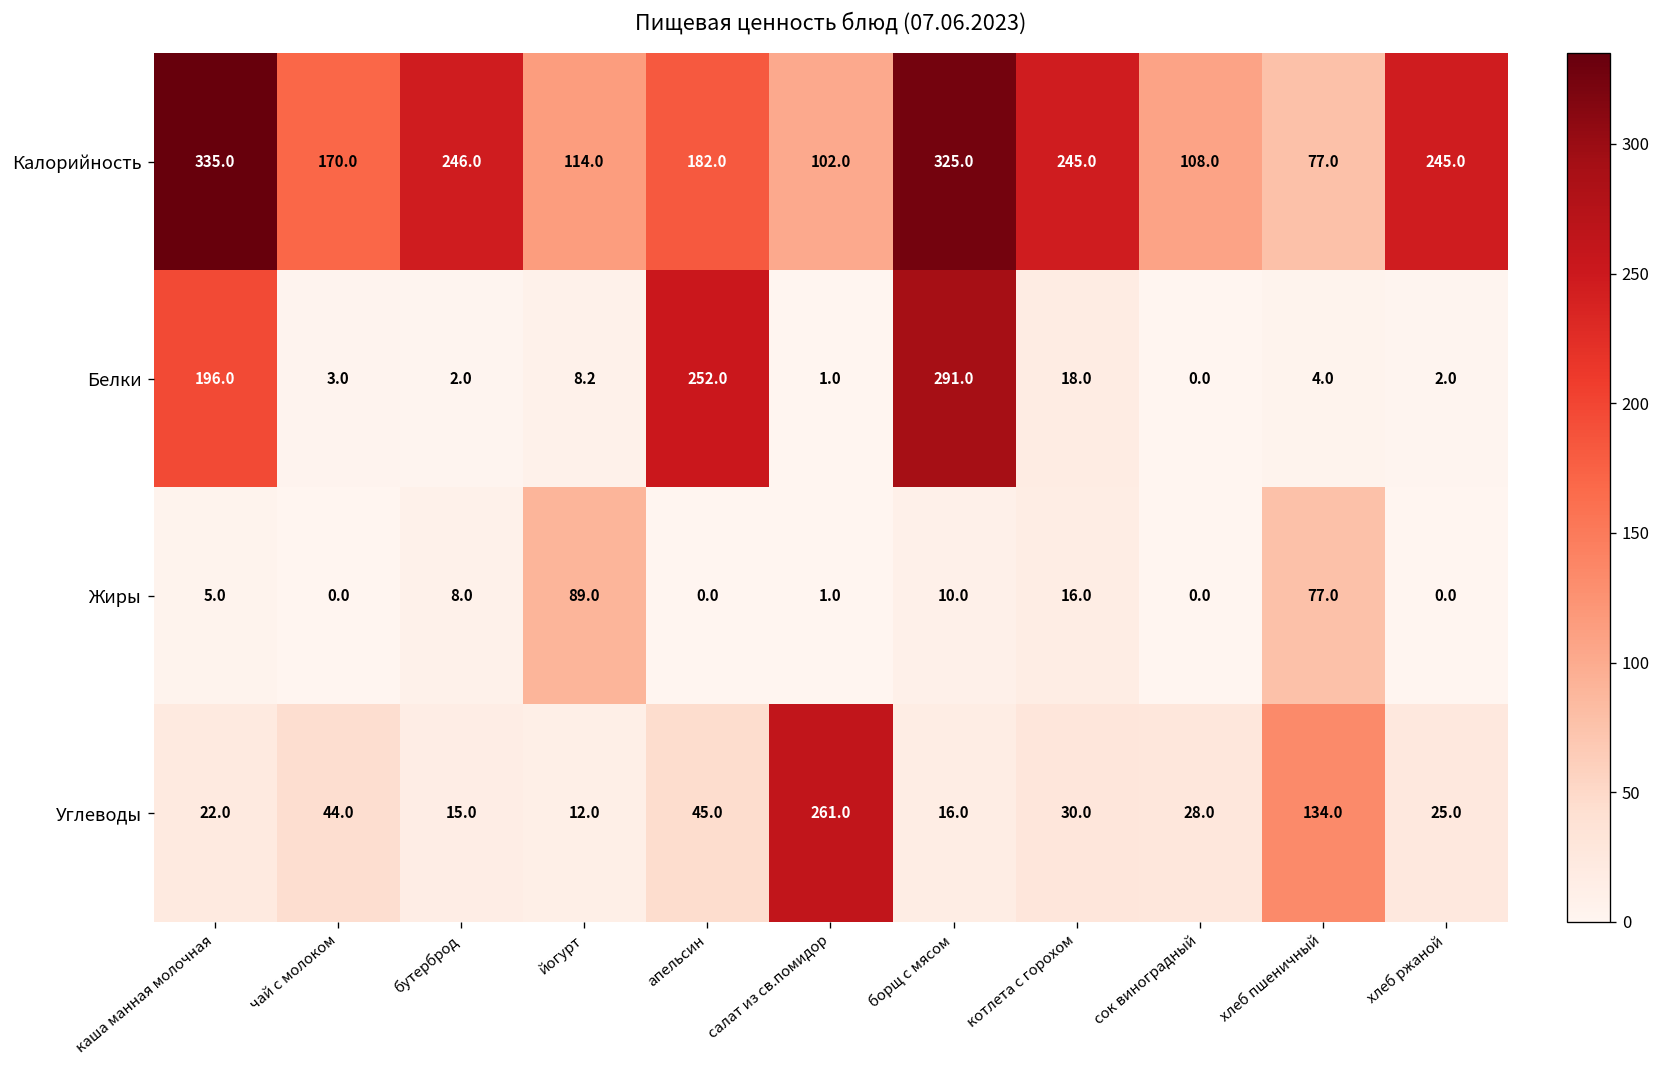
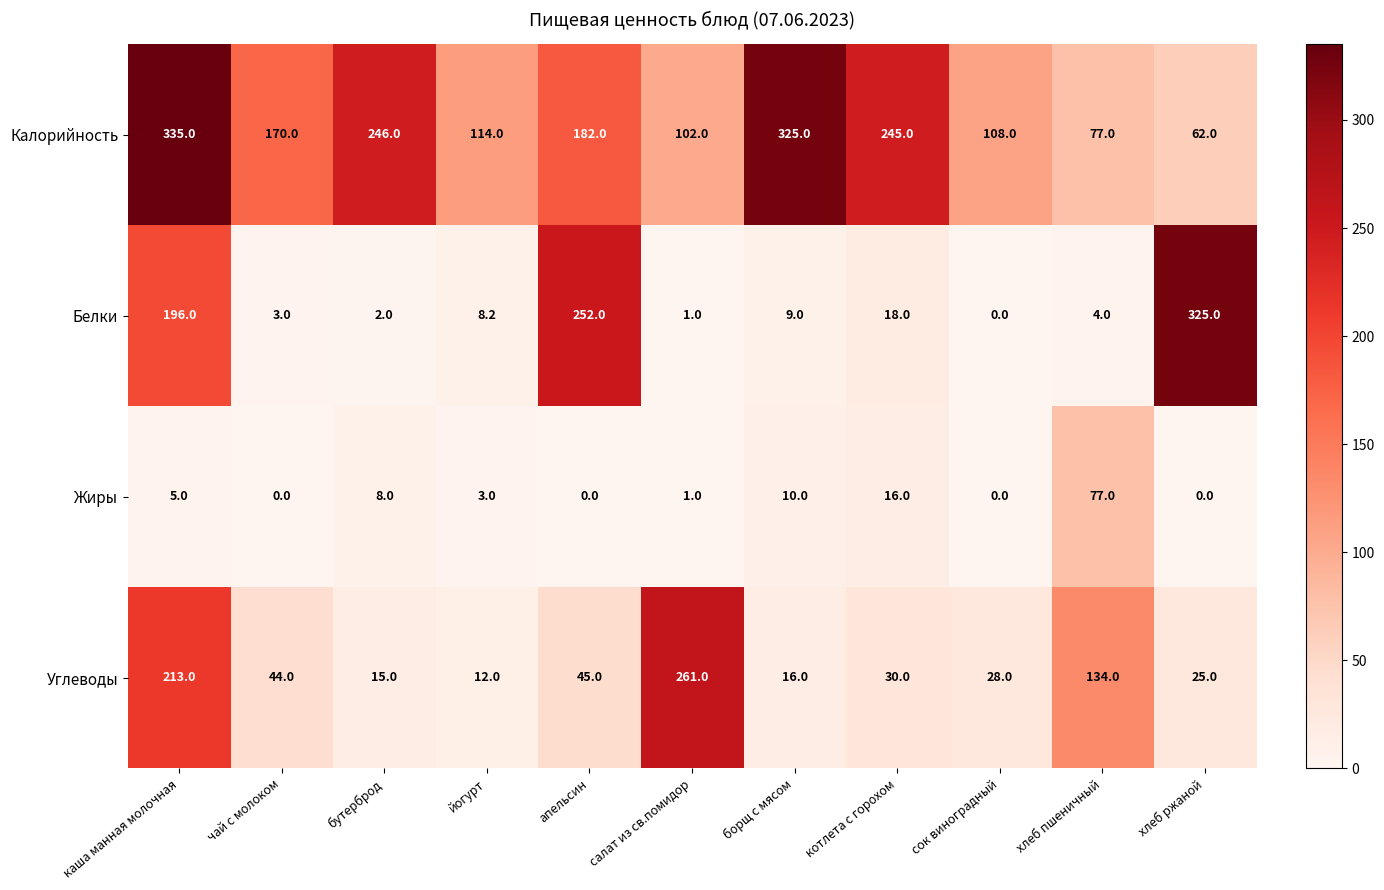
Калорийность, хлеб ржаной: 245.0 -> 62.0
Белки, борщ с мясом: 291.0 -> 9.0
Белки, хлеб ржаной: 2.0 -> 325.0
Жиры, йогурт: 89.0 -> 3.0
Углеводы, каша манная молочная: 22.0 -> 213.0
